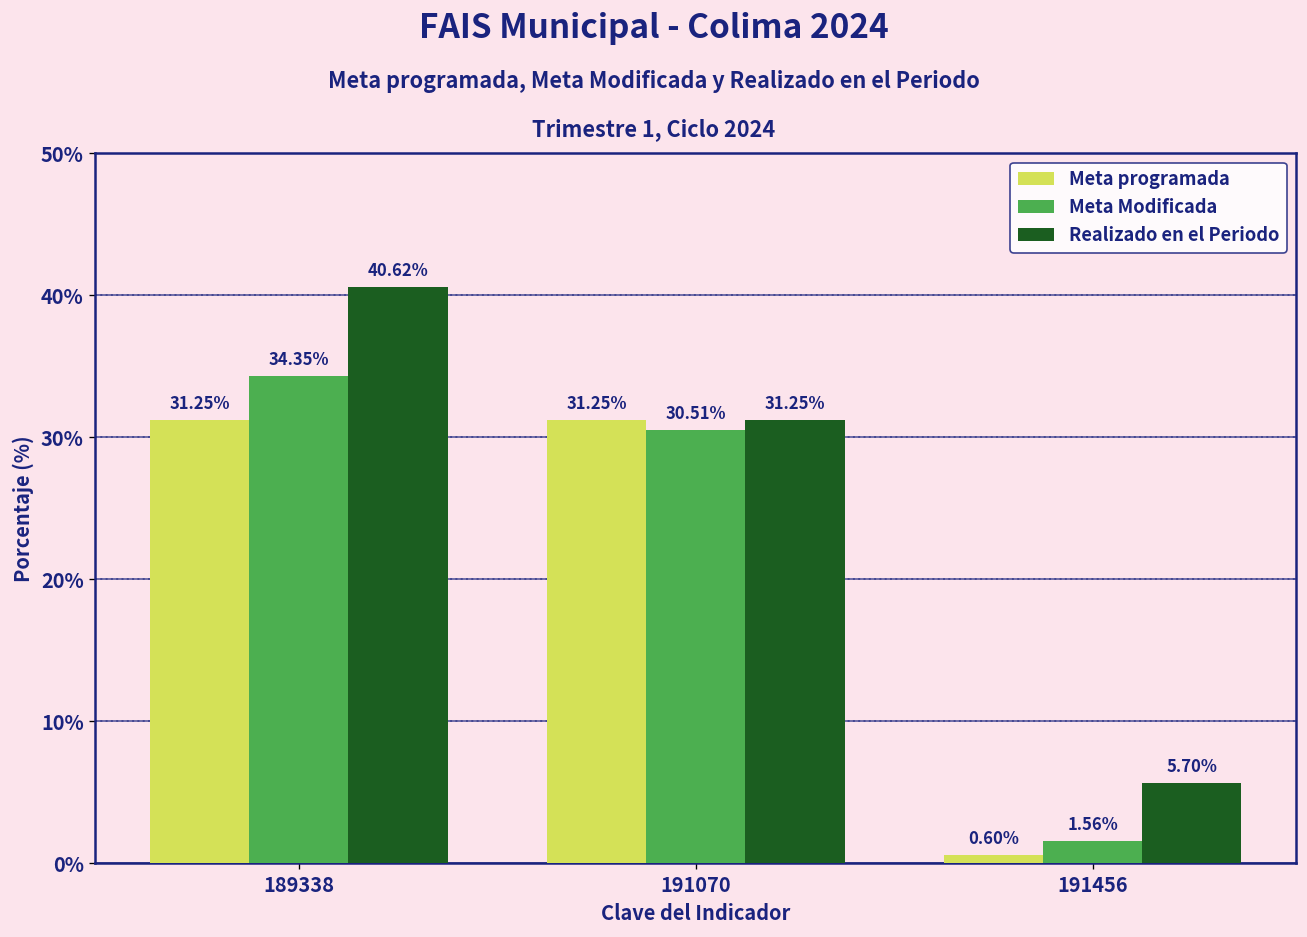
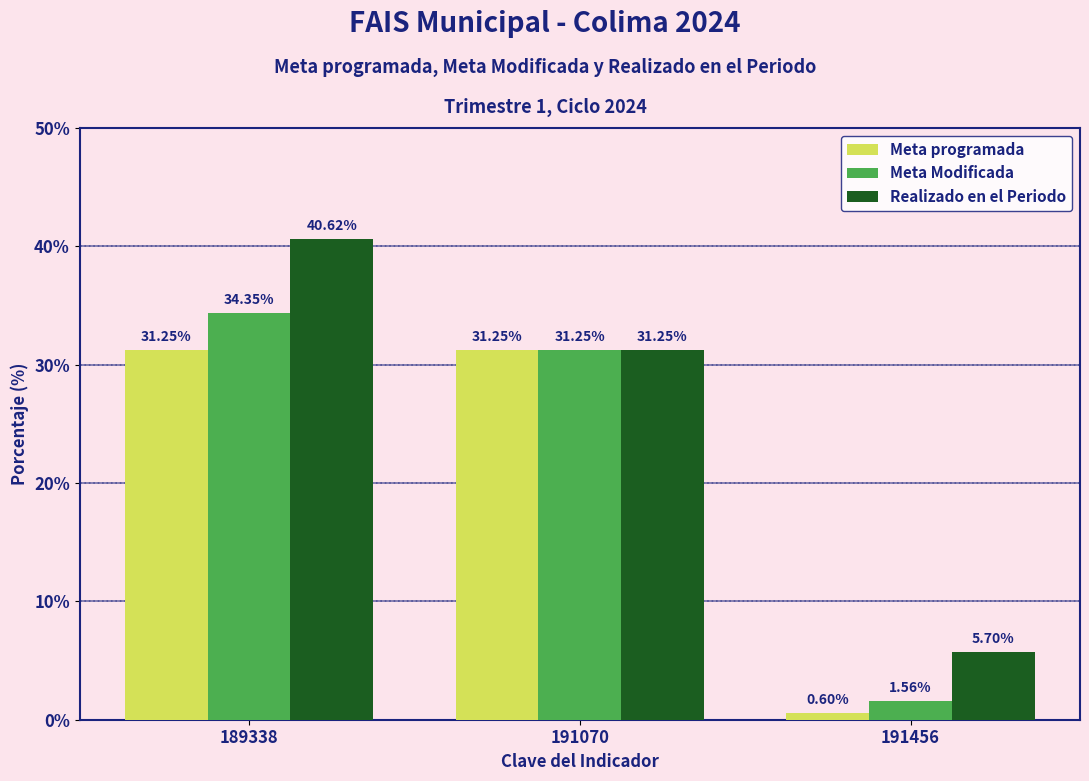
Meta Modificada, 191070: 30.51% -> 31.25%
